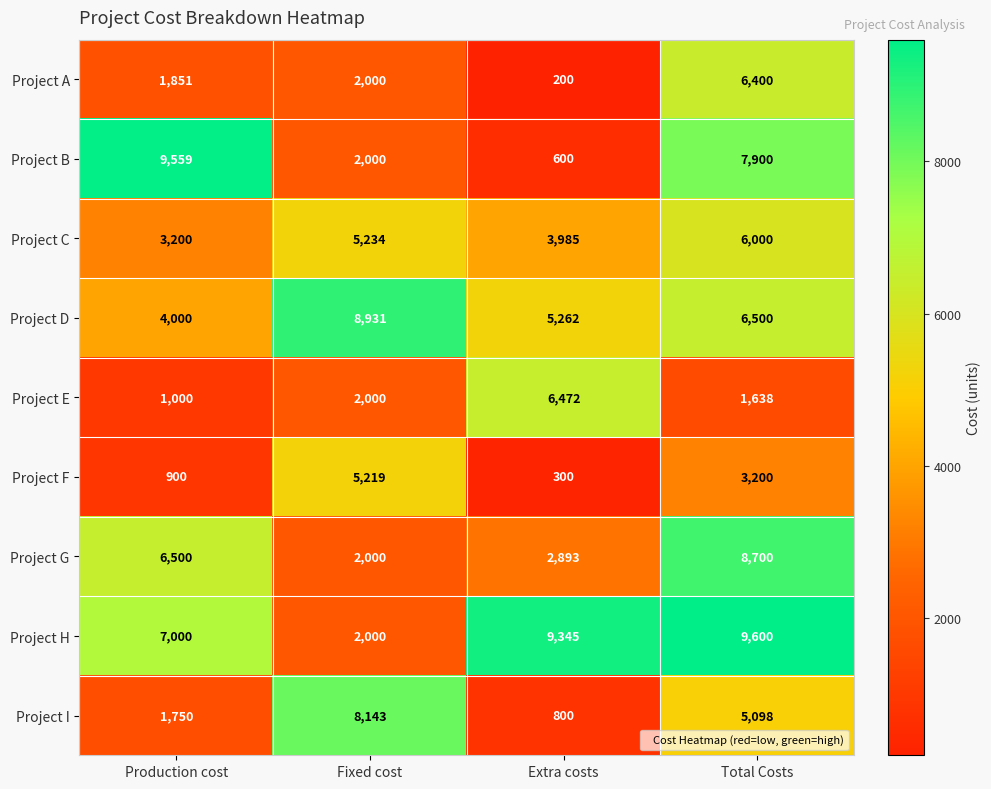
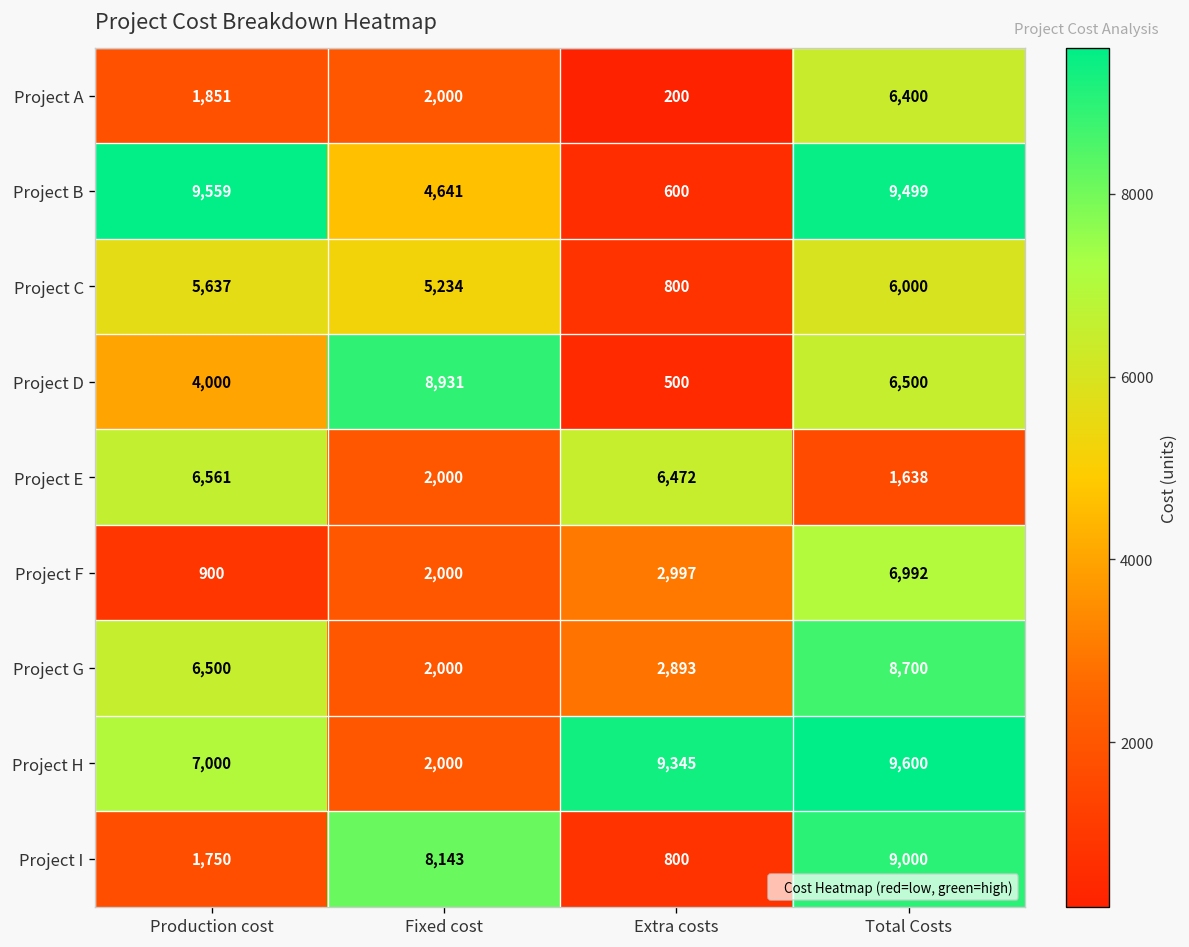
Project B, Fixed cost: 2,000 -> 4,641
Project B, Total Costs: 7,900 -> 9,499
Project C, Production cost: 3,200 -> 5,637
Project C, Extra costs: 3,985 -> 800
Project D, Extra costs: 5,262 -> 500
Project E, Production cost: 1,000 -> 6,561
Project F, Fixed cost: 5,219 -> 2,000
Project F, Extra costs: 300 -> 2,997
Project F, Total Costs: 3,200 -> 6,992
Project I, Total Costs: 5,098 -> 9,000
